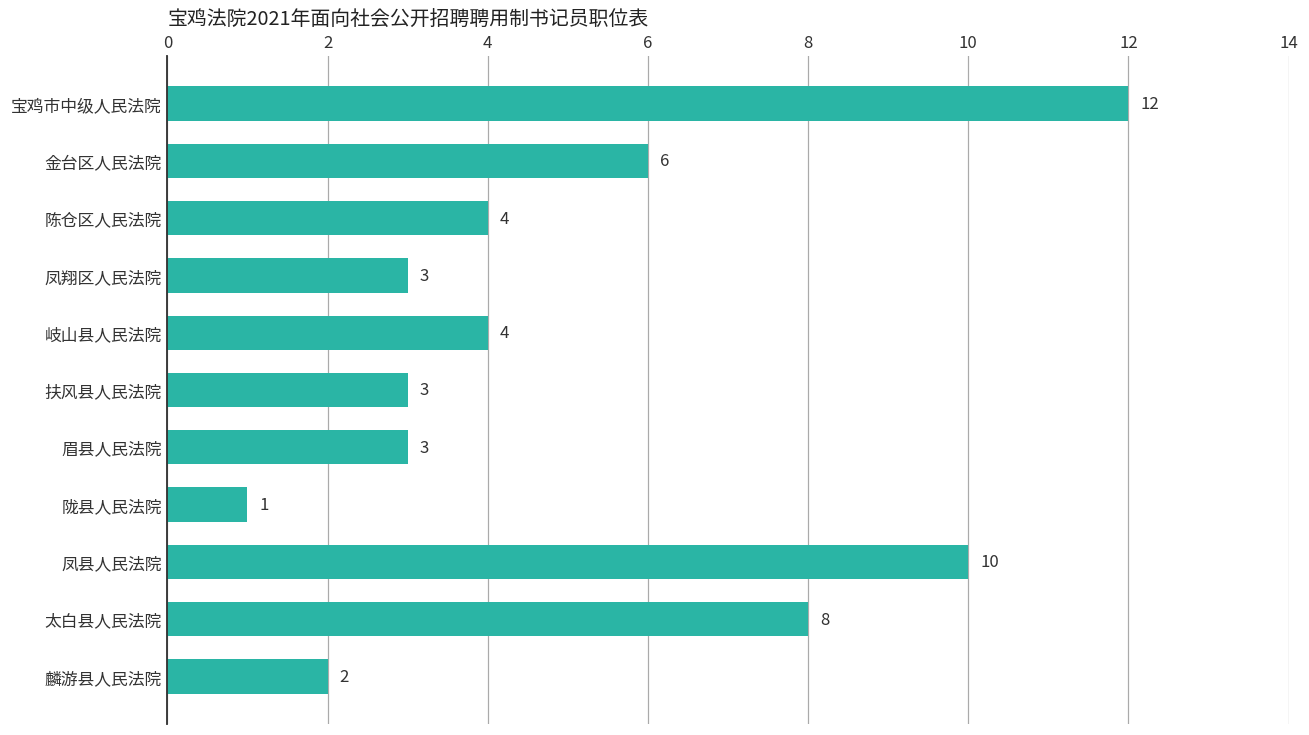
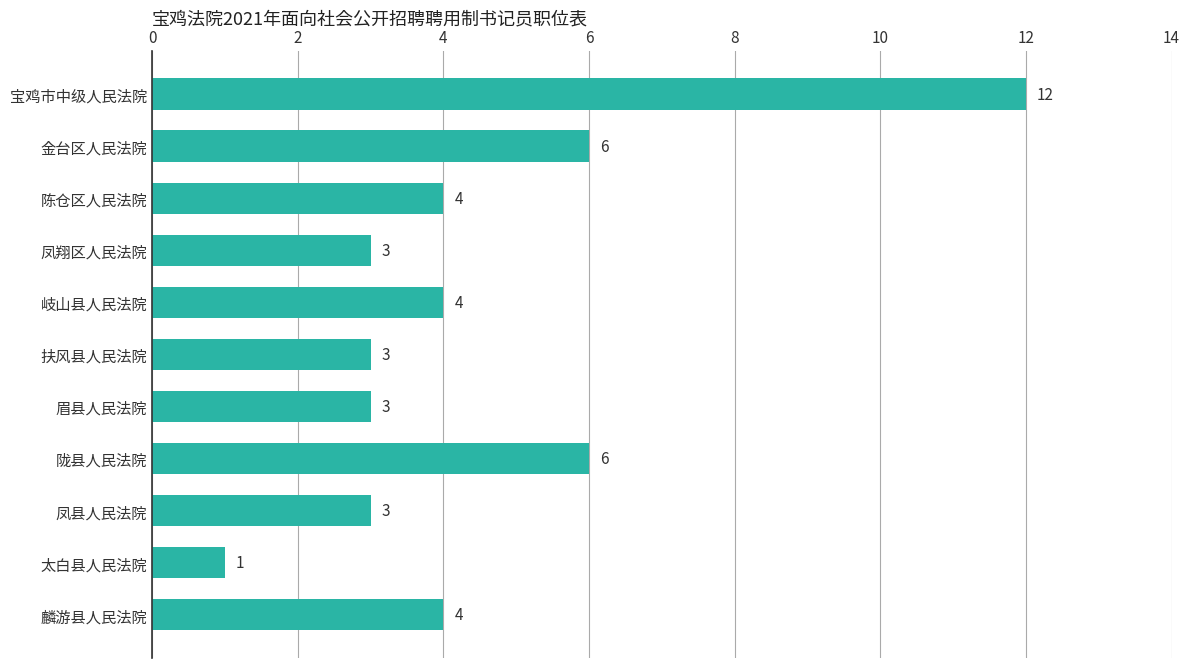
陇县人民法院: 1 -> 6
凤县人民法院: 10 -> 3
太白县人民法院: 8 -> 1
麟游县人民法院: 2 -> 4
